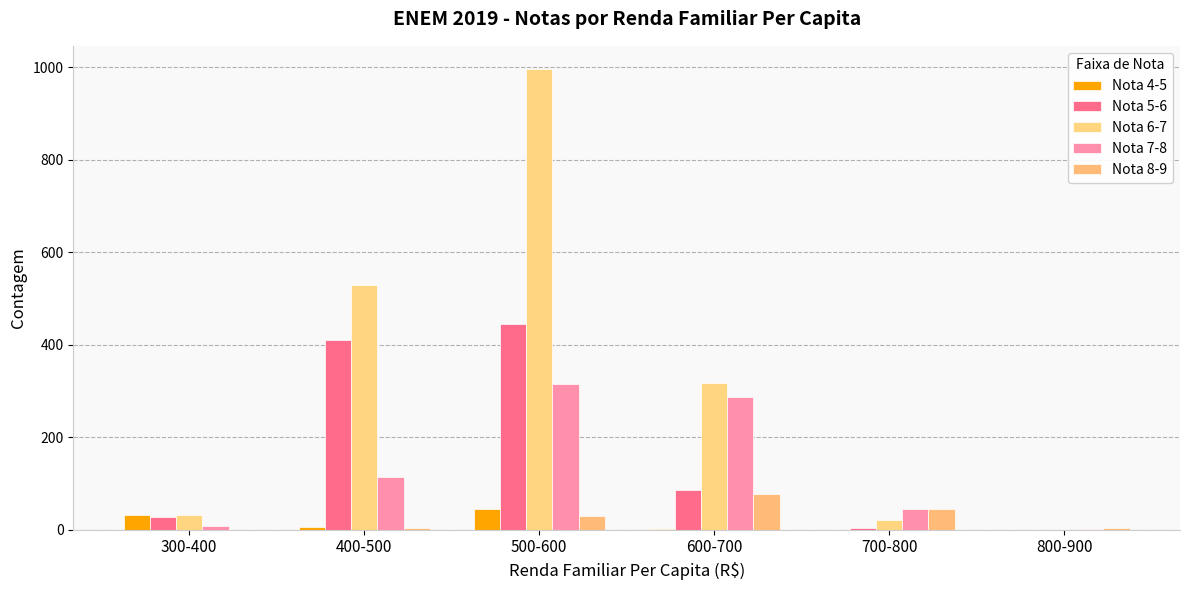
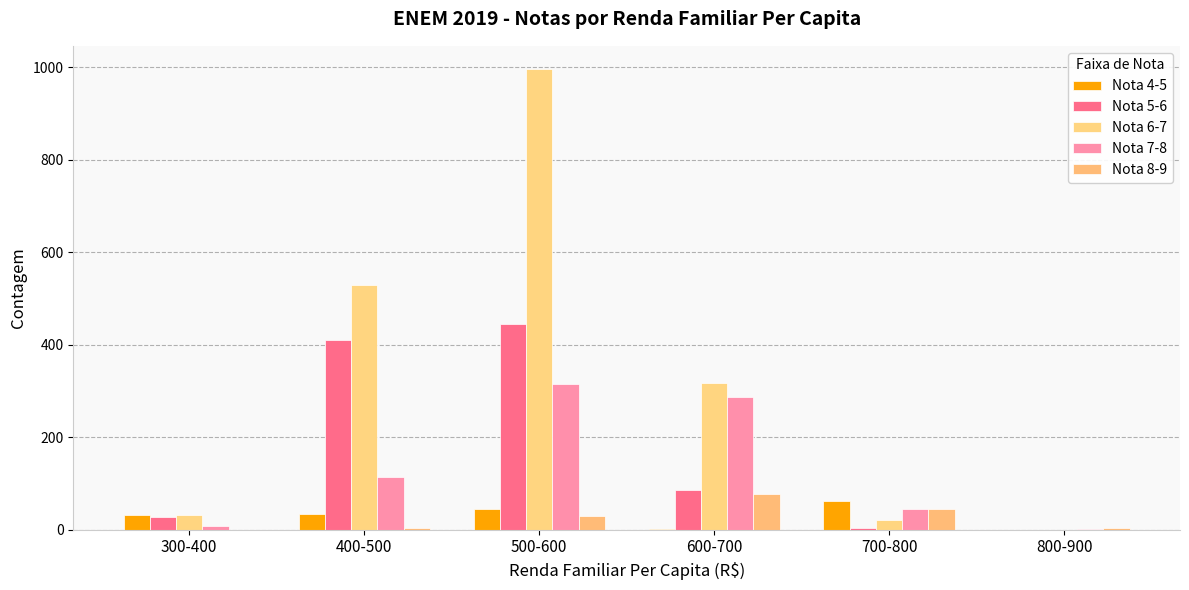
Nota 4-5, 400-500: 10 -> 40
Nota 4-5, 700-800: 0 -> 60
